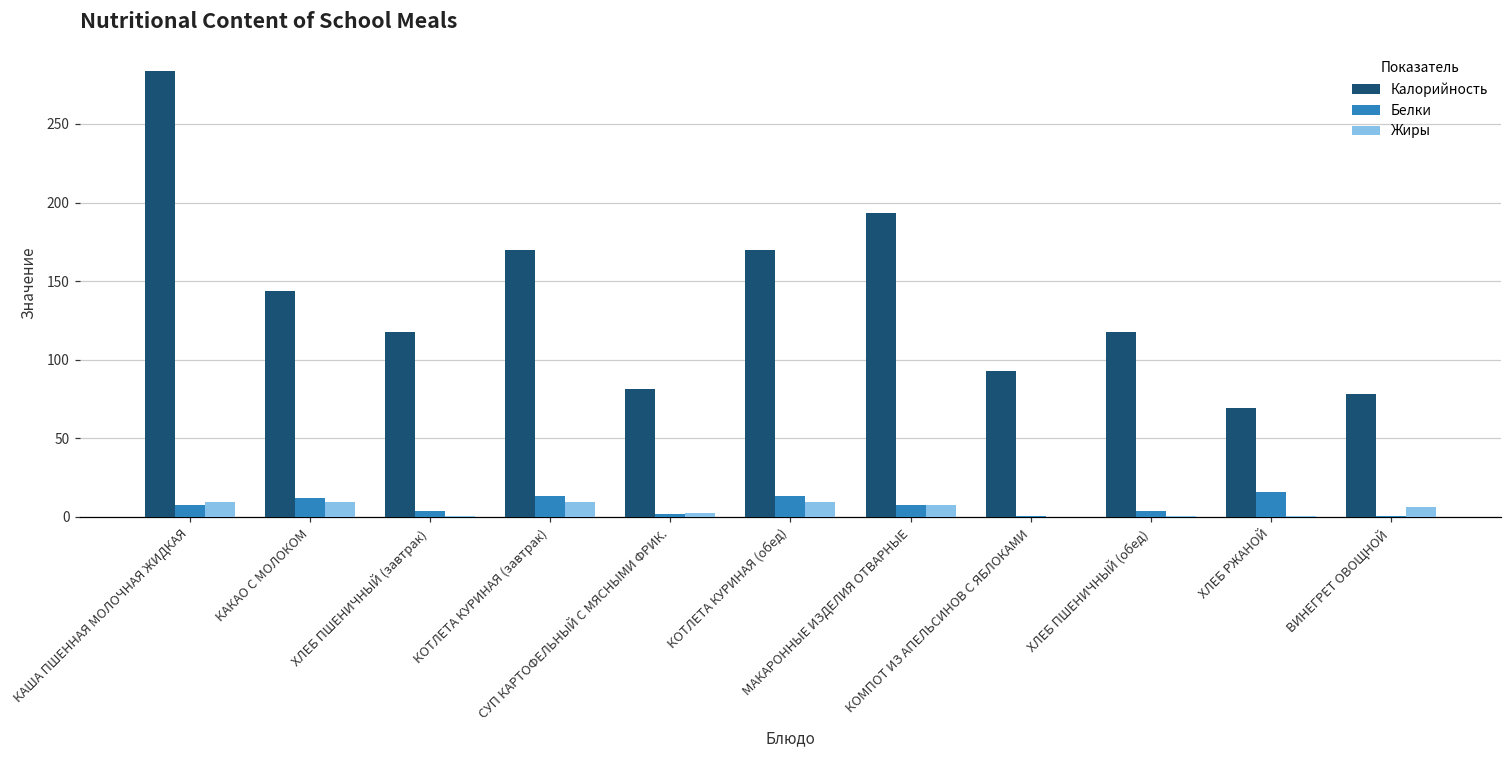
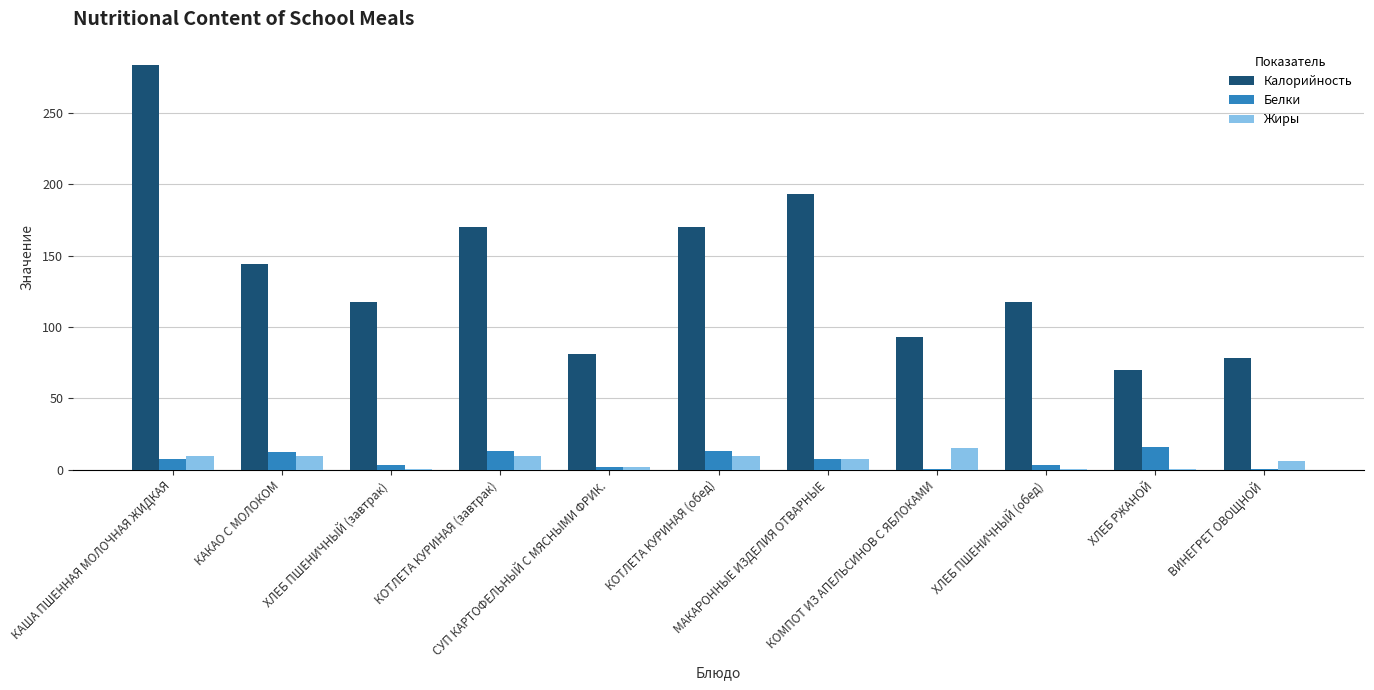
Жиры, КОМПОТ ИЗ АПЕЛЬСИНОВ С ЯБЛОКАМИ: 0 -> 15
